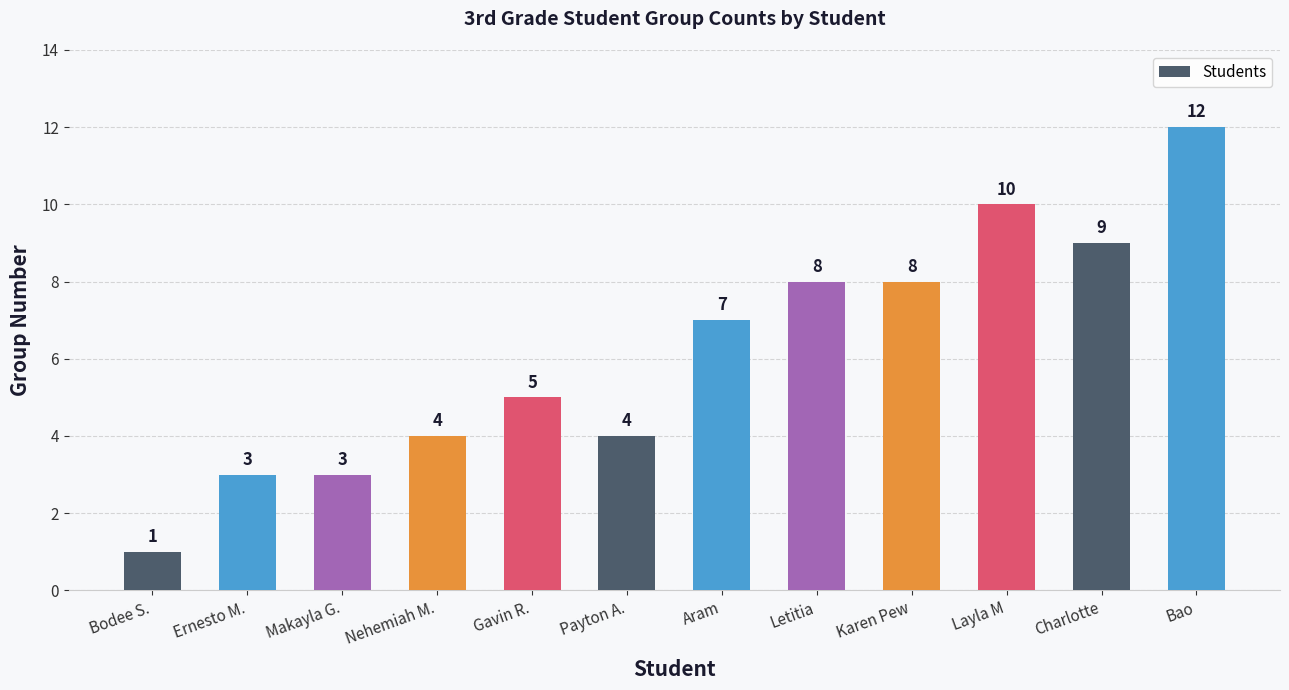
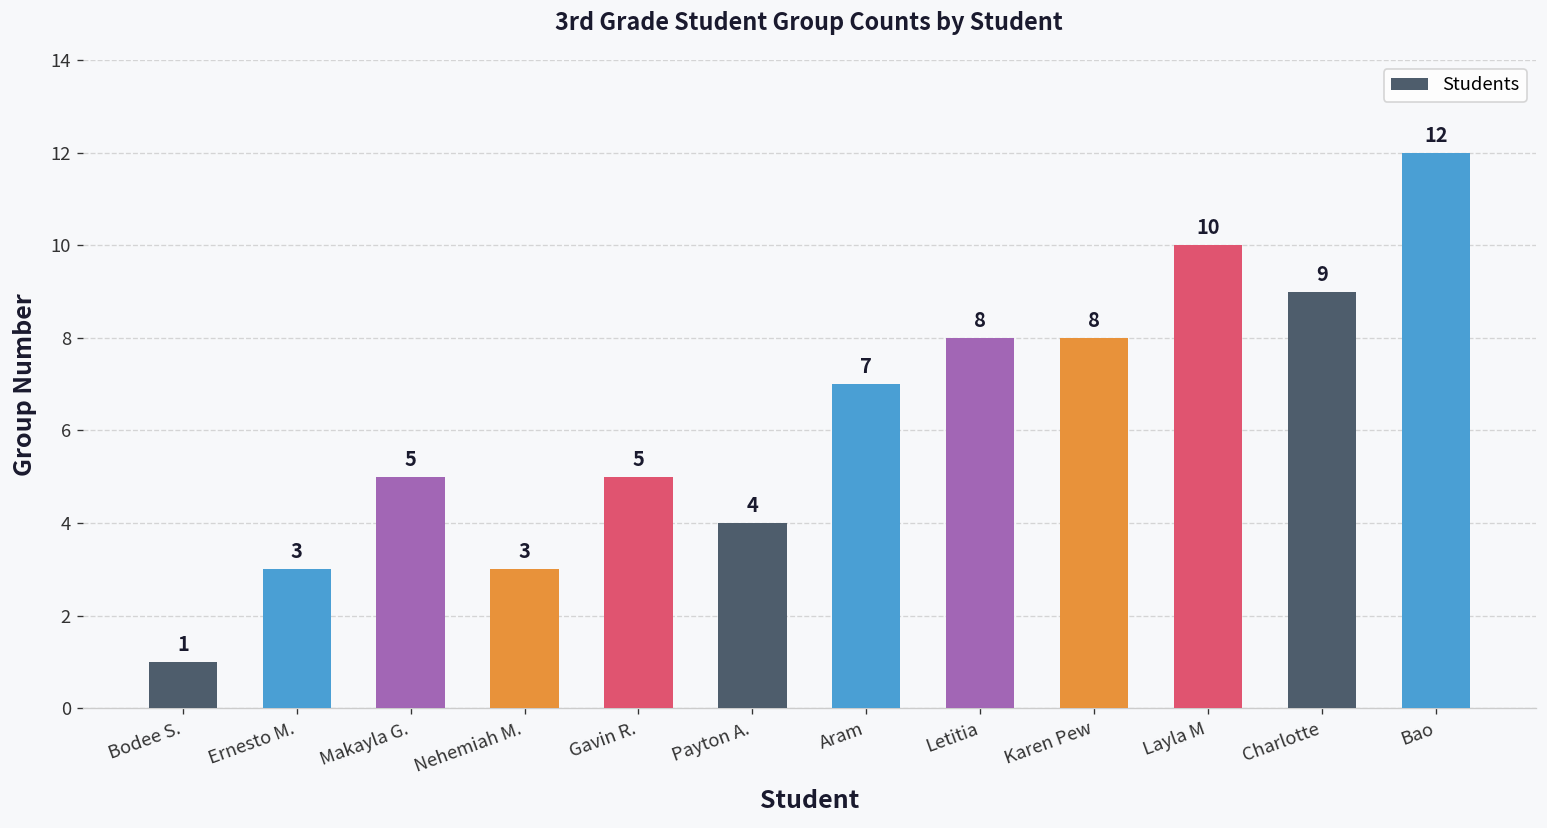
Makayla G.: 3 -> 5
Nehemiah M.: 4 -> 3
